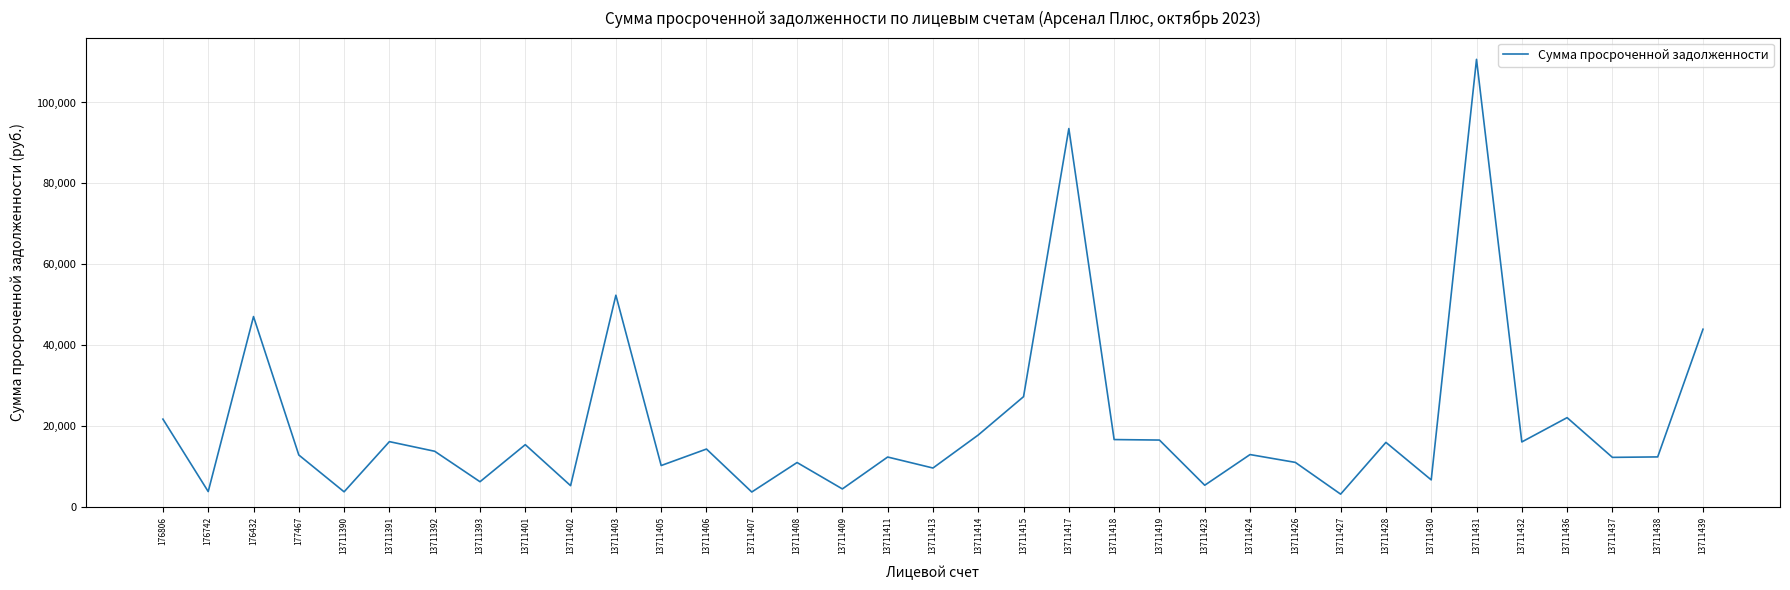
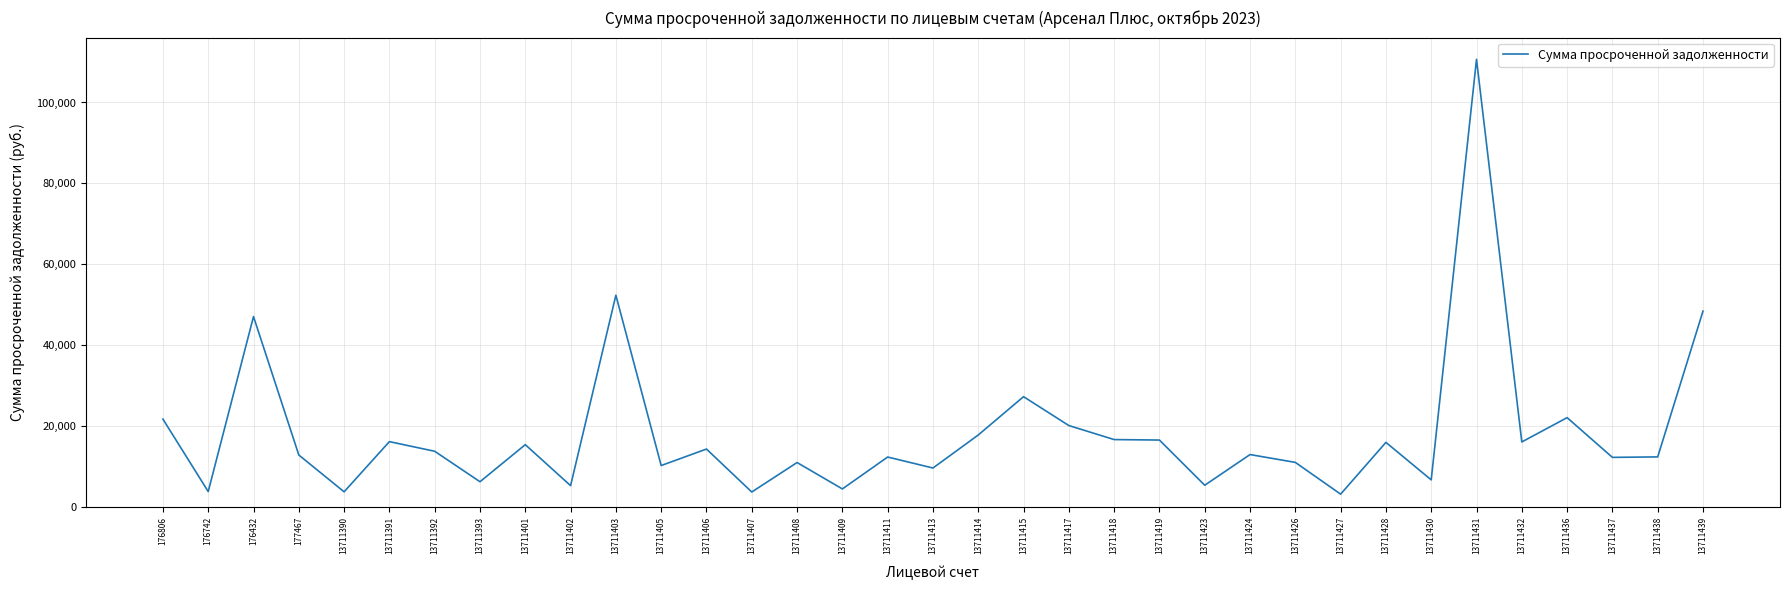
13711417: 94,000 -> 20,000
13711439: 44,000 -> 48,000
